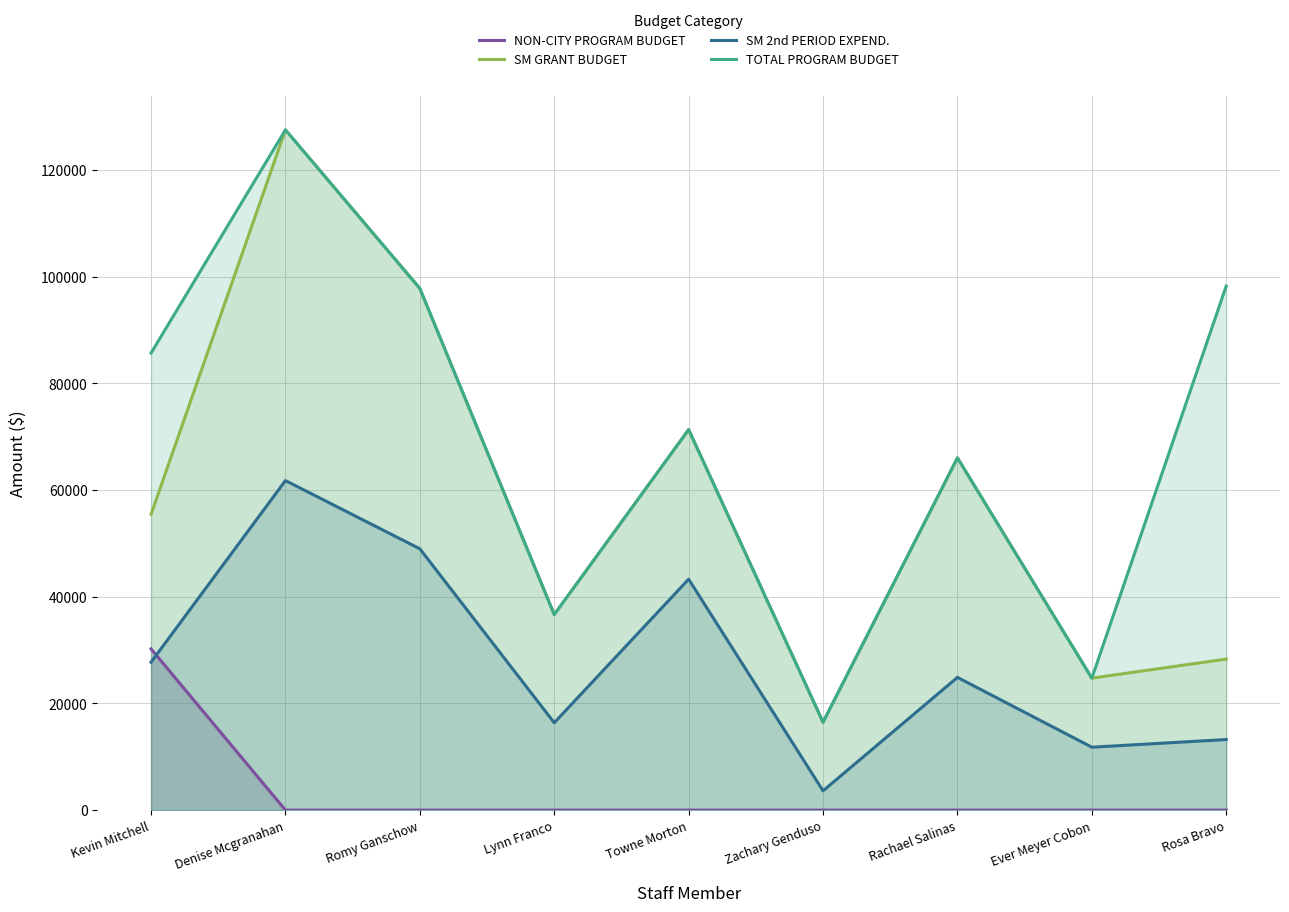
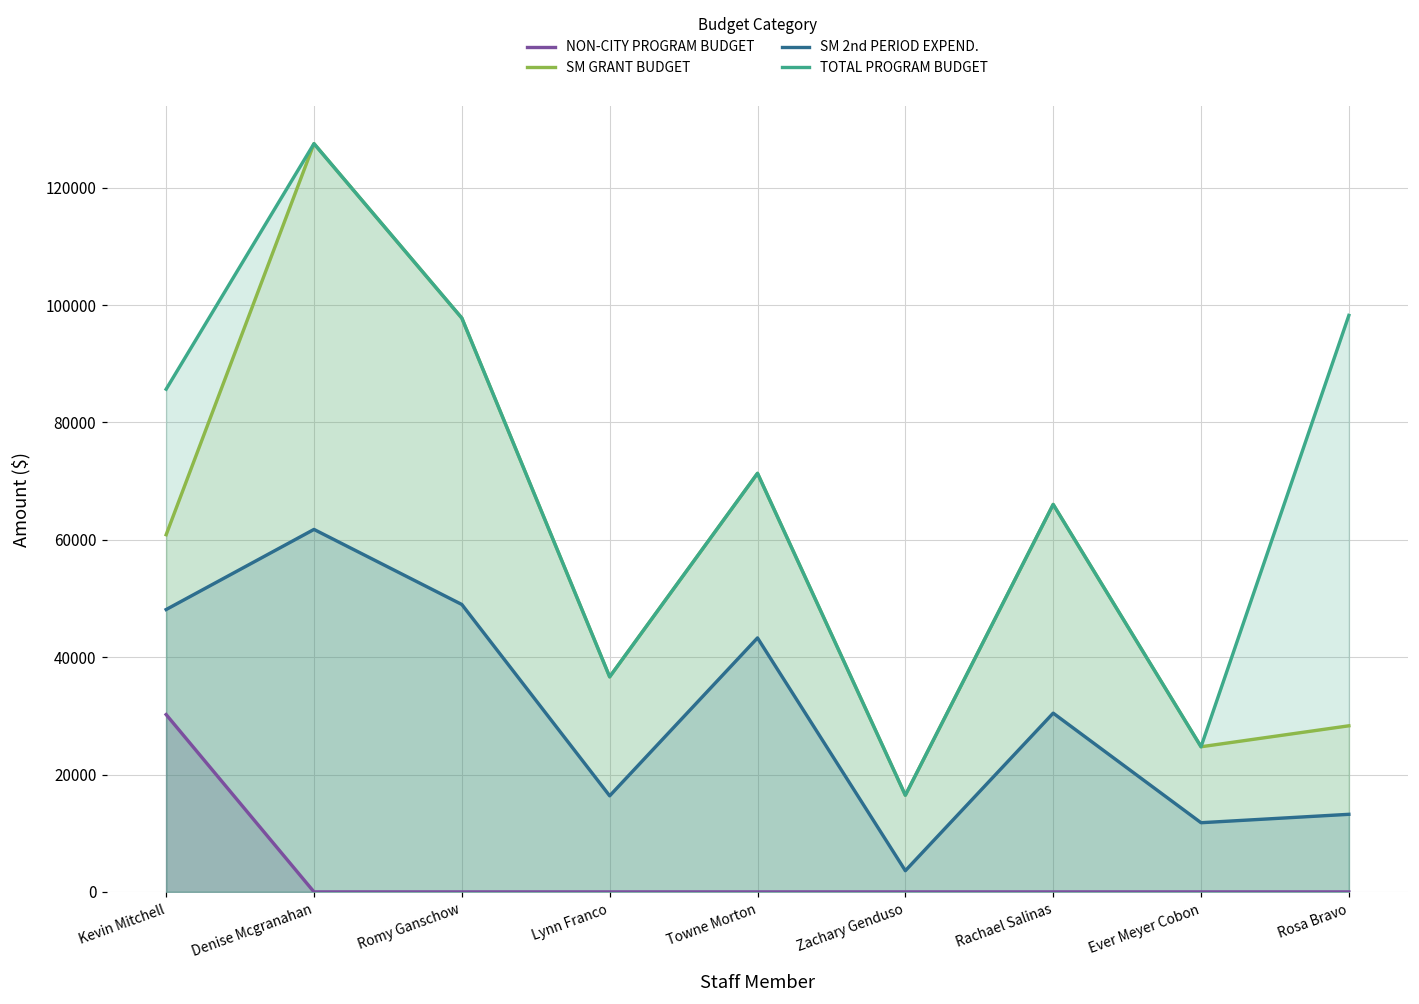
SM GRANT BUDGET, Kevin Mitchell: 55000 -> 61000
SM 2nd PERIOD EXPEND., Kevin Mitchell: 28000 -> 48000
SM 2nd PERIOD EXPEND., Rachael Salinas: 25000 -> 30000
